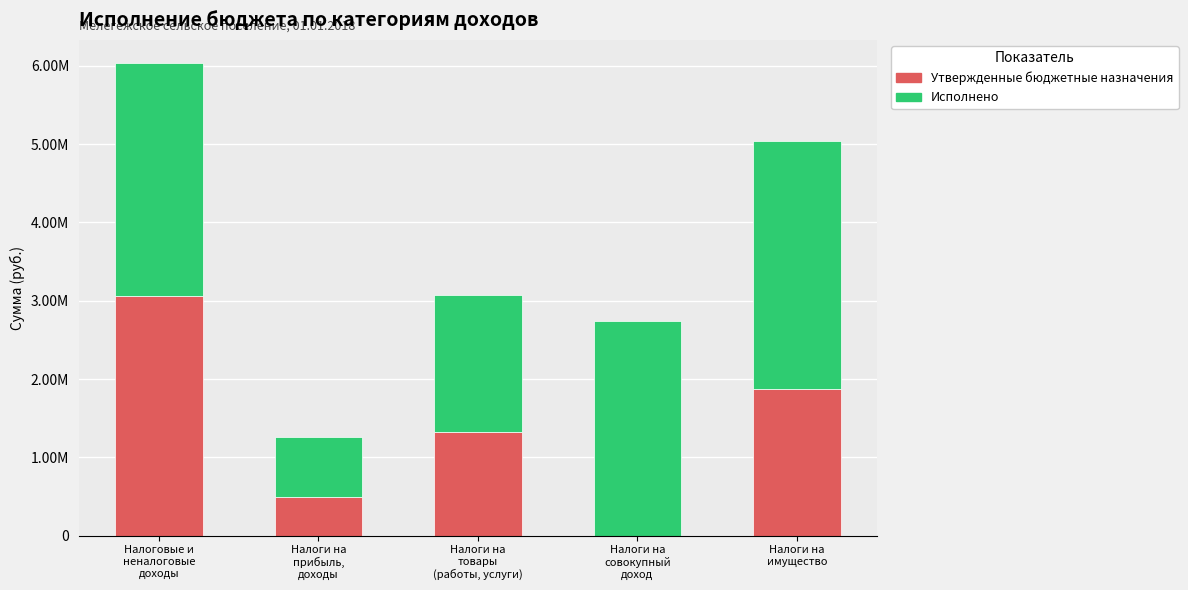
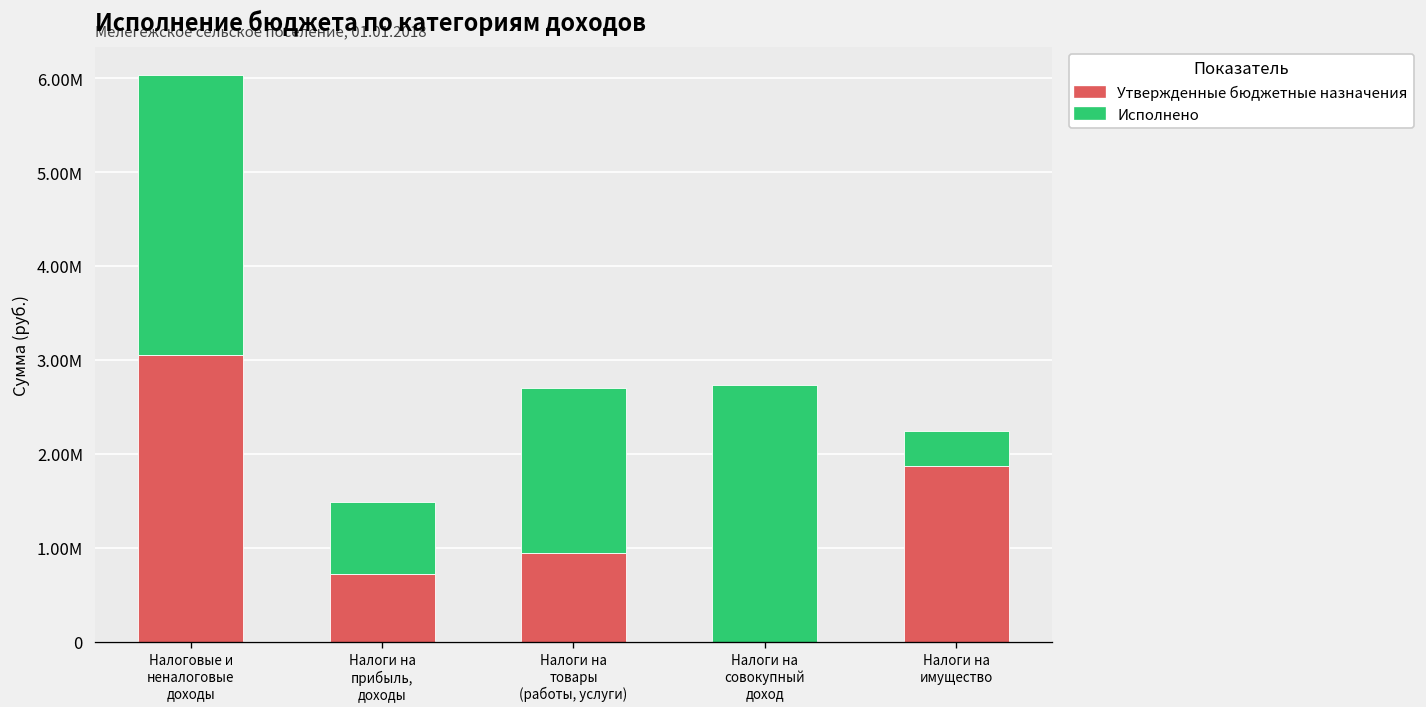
Утвержденные бюджетные назначения, Налоги на прибыль, доходы: 500000 -> 700000
Утвержденные бюджетные назначения, Налоги на товары (работы, услуги): 1300000 -> 900000
Исполнено, Налоги на имущество: 3200000 -> 400000
